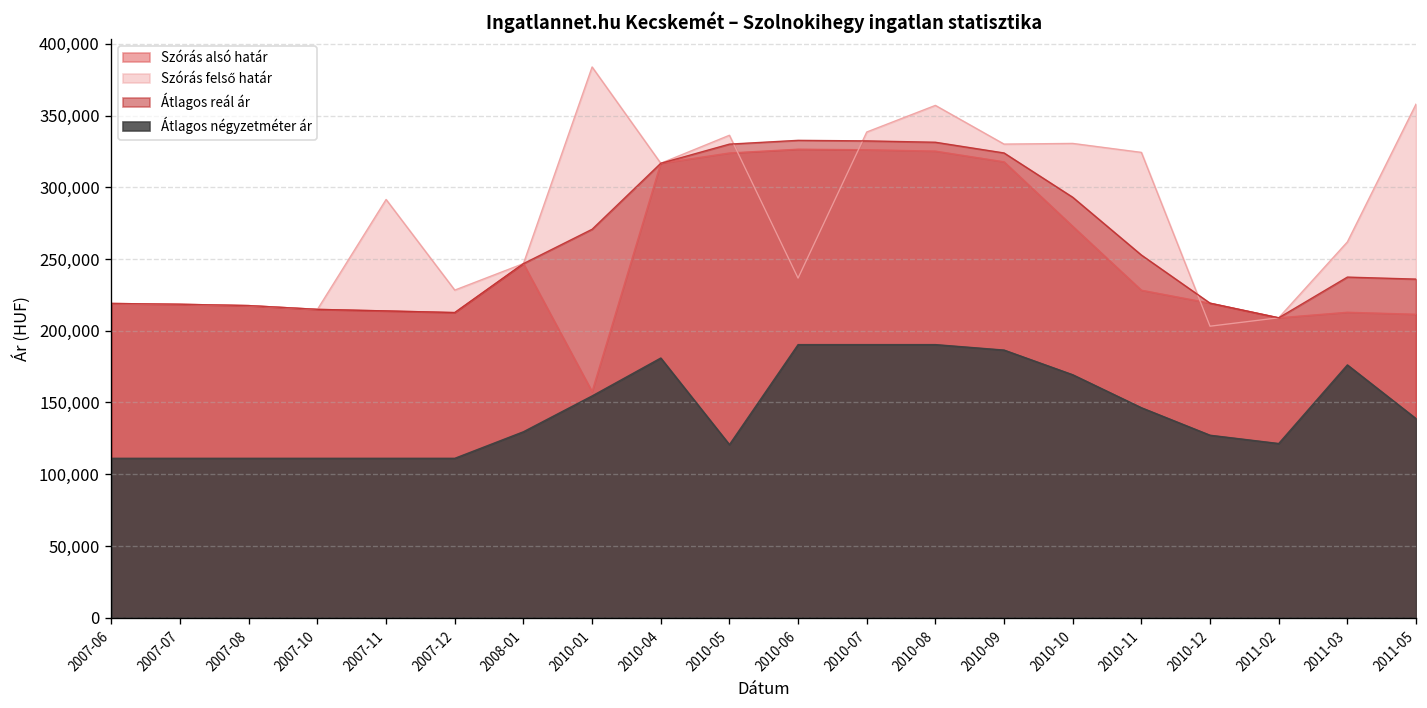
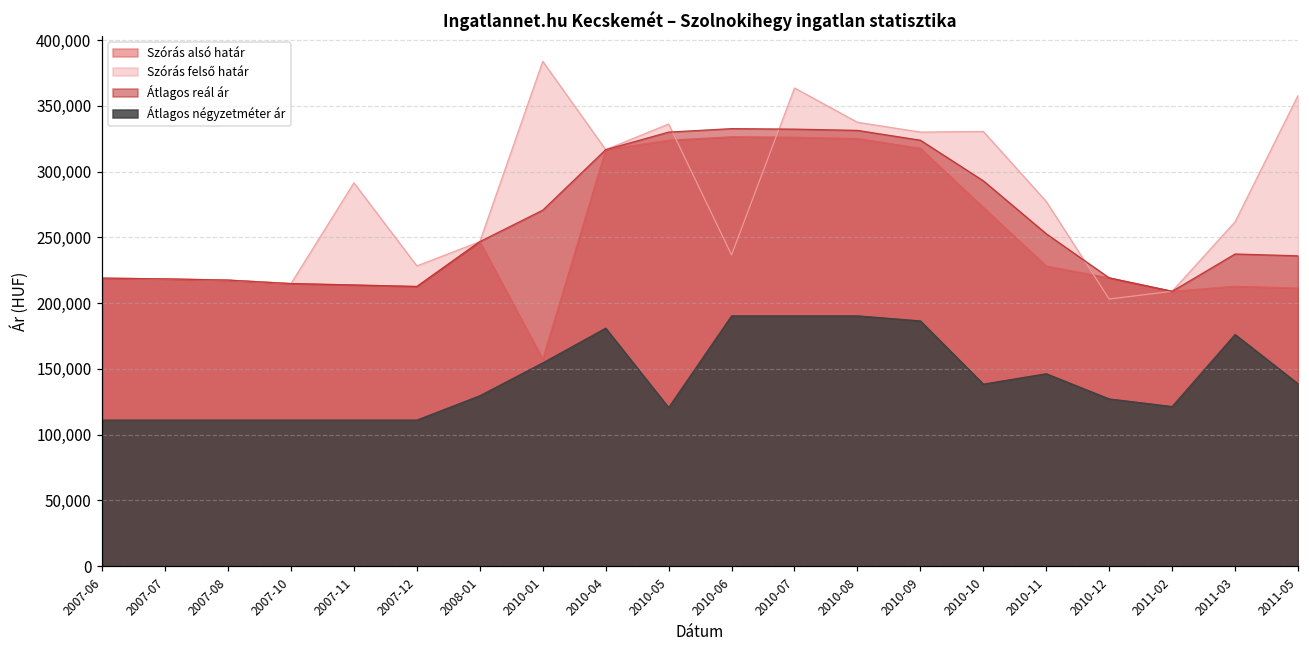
Szórás felső határ, 2010-07: 339,000 -> 364,000
Szórás felső határ, 2010-08: 357,000 -> 338,000
Átlagos négyzetméter ár, 2010-10: 169,000 -> 138,000
Szórás felső határ, 2010-11: 324,000 -> 277,000
